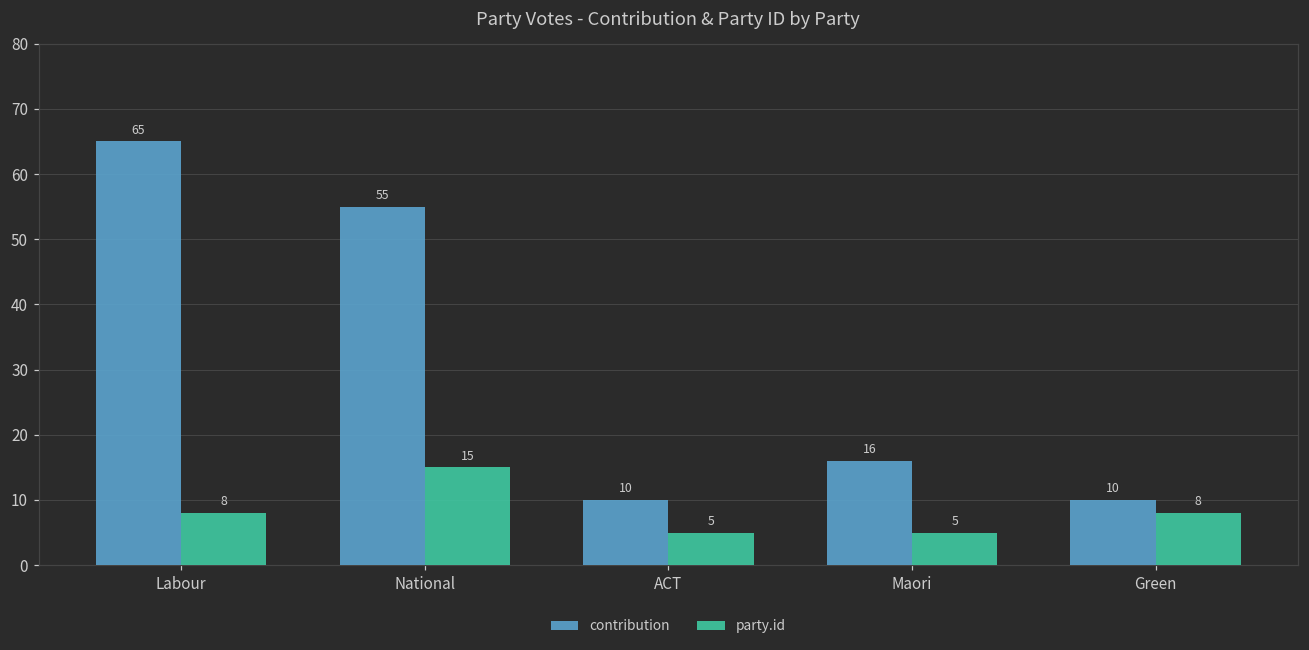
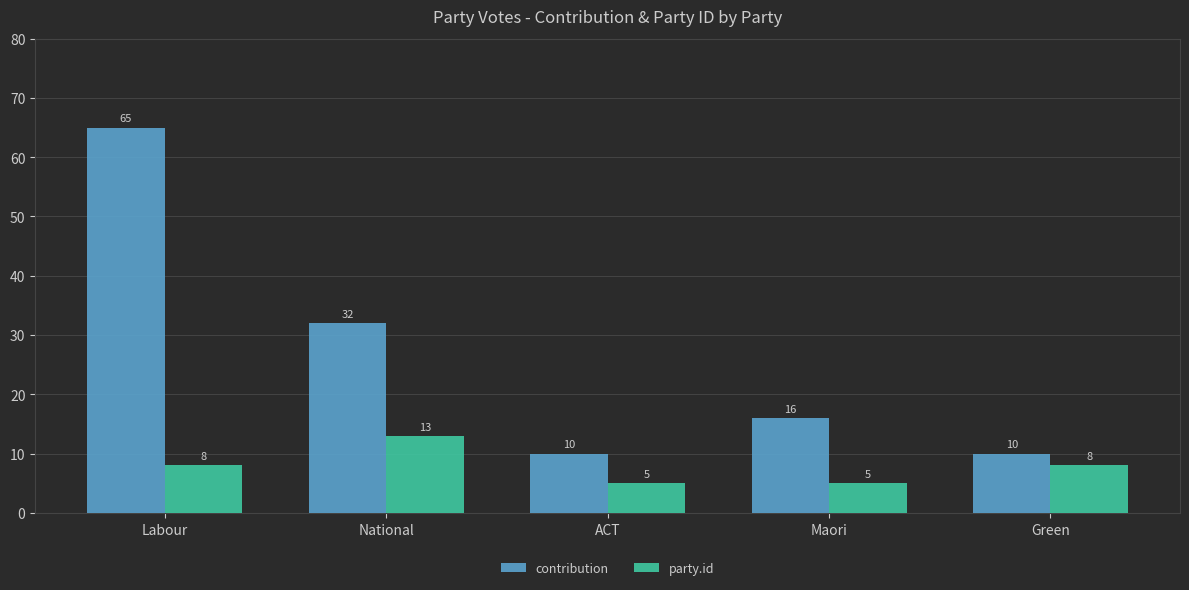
contribution, National: 55 -> 32
party.id, National: 15 -> 13
